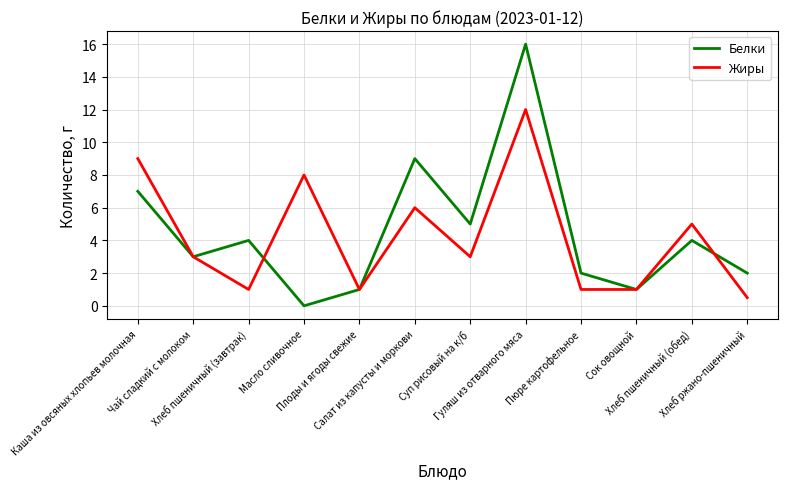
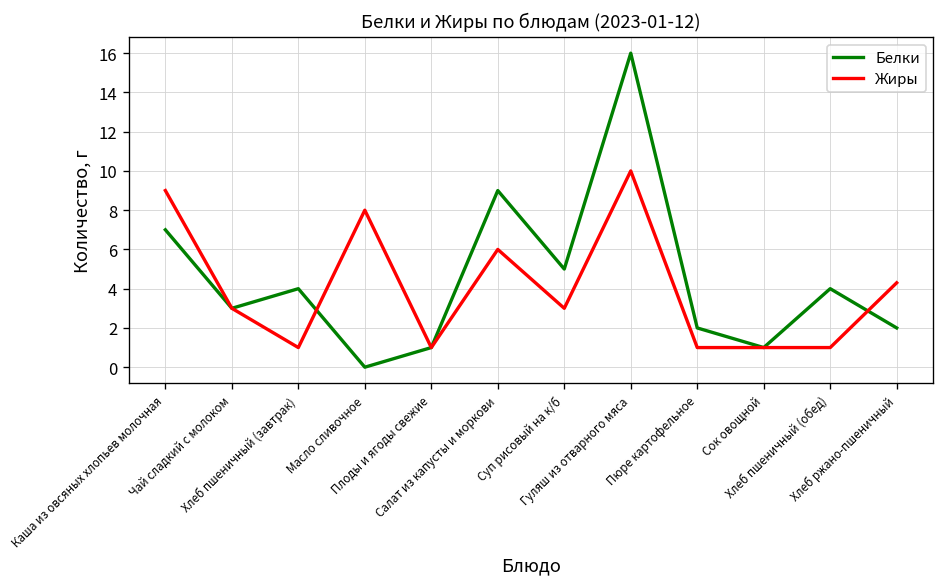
Жиры, Гуляш из отварного мяса: 12 -> 10
Жиры, Хлеб пшеничный (обед): 5 -> 1
Жиры, Хлеб ржано-пшеничный: 0.5 -> 4.3
